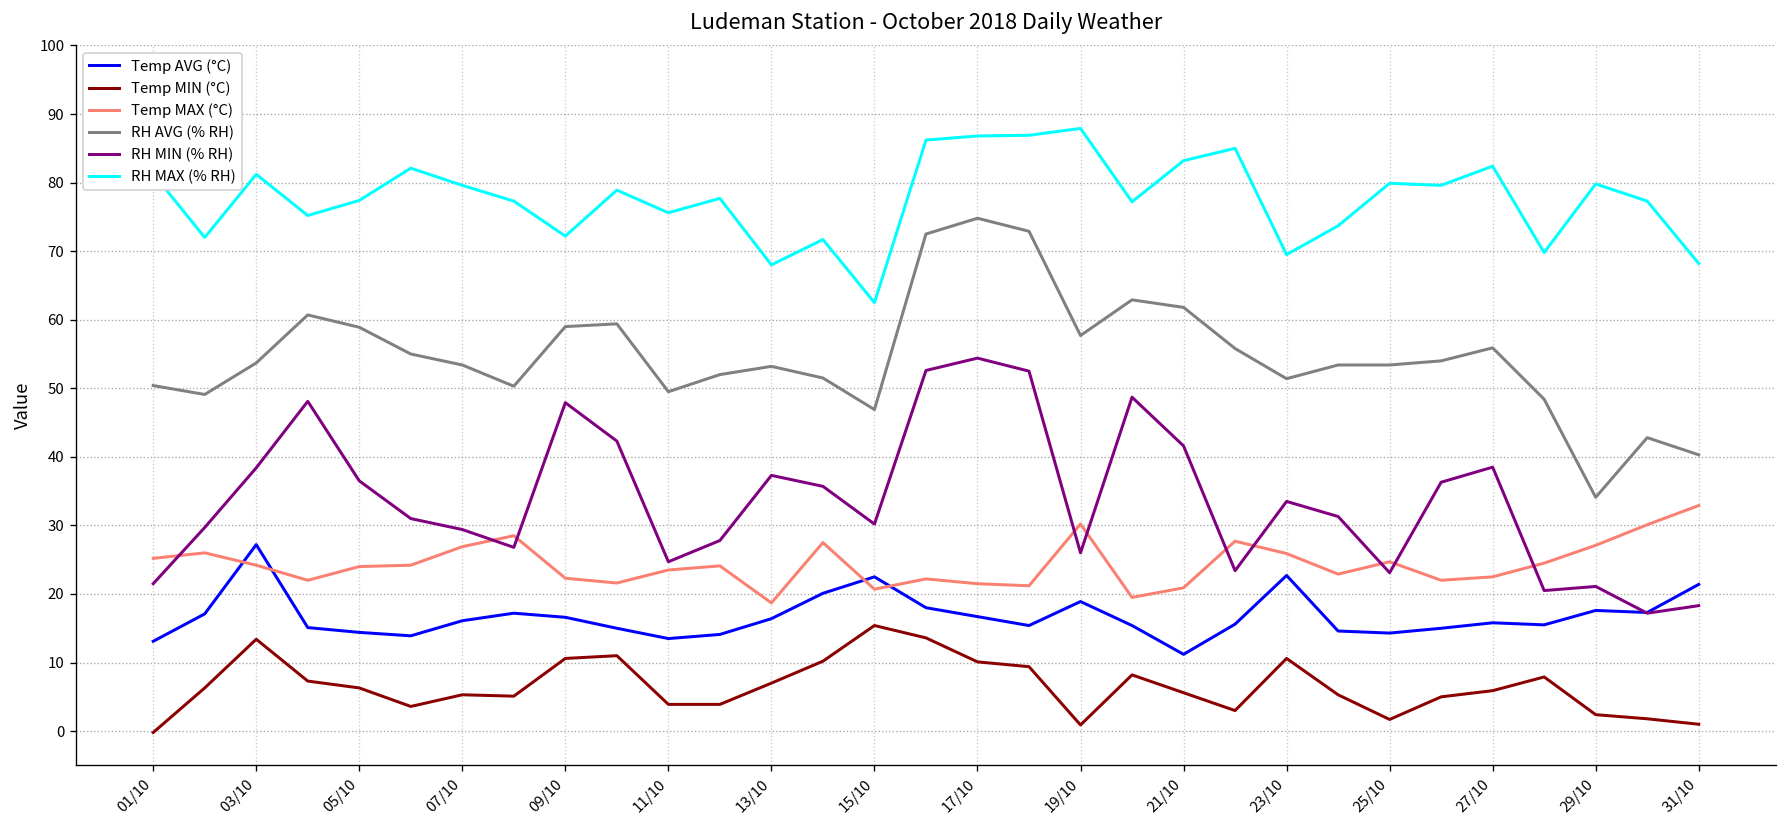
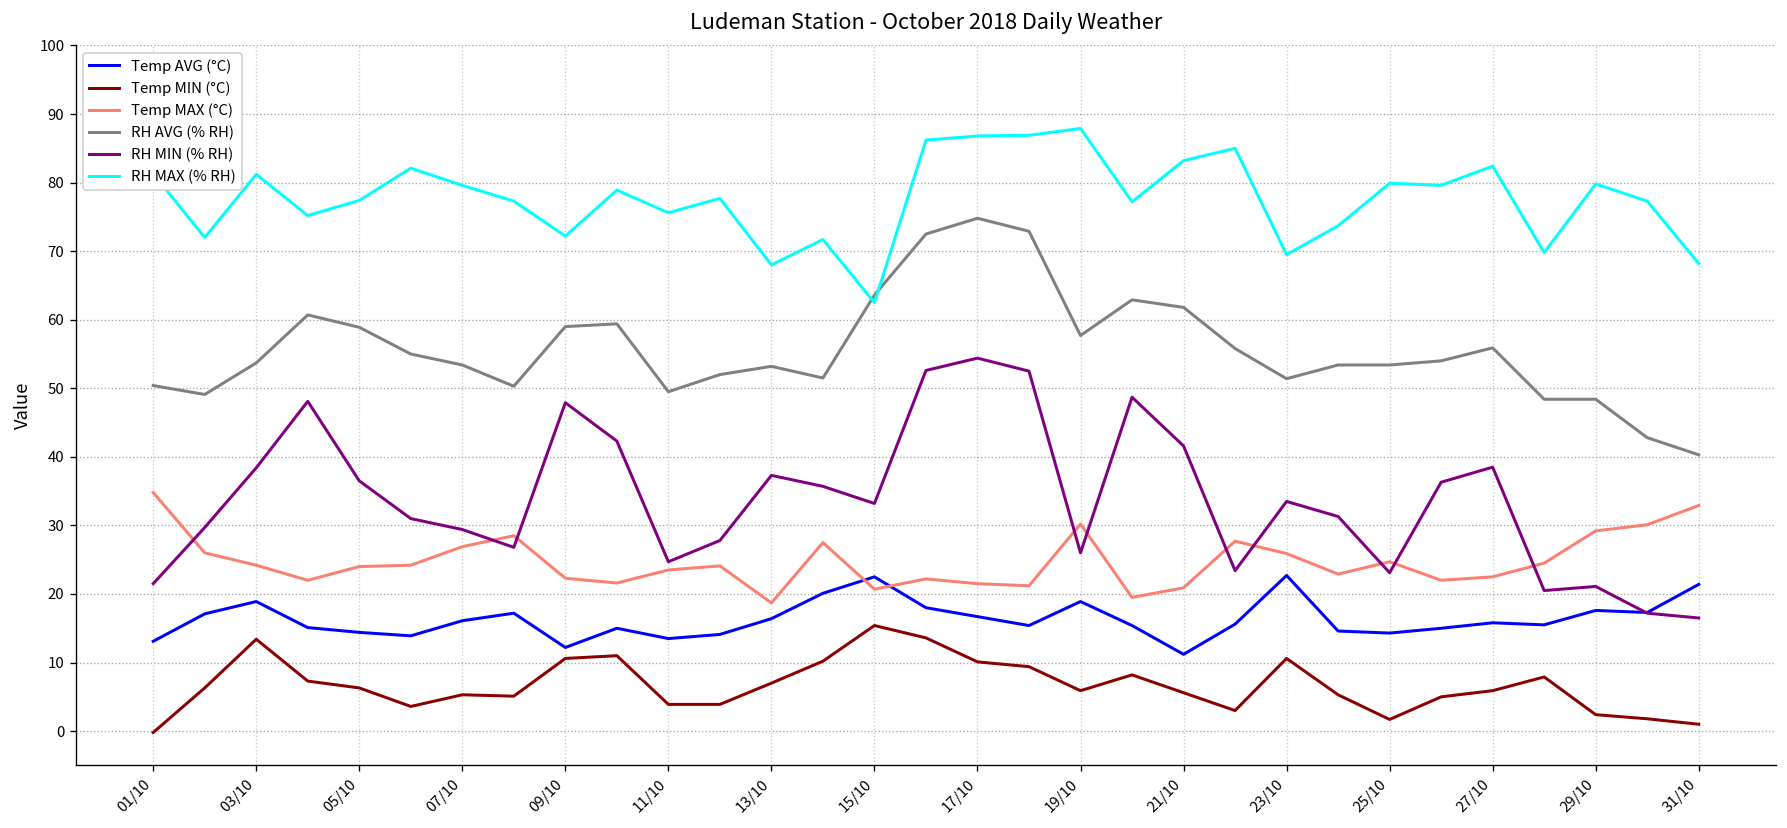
Temp MAX (°C), 01/10: 25 -> 35
Temp AVG (°C), 03/10: 27 -> 19
Temp AVG (°C), 09/10: 17 -> 12
RH AVG (% RH), 15/10: 47 -> 64
RH MIN (% RH), 15/10: 30 -> 33
Temp MIN (°C), 19/10: 1 -> 6
Temp MAX (°C), 29/10: 27 -> 29
RH AVG (% RH), 29/10: 34 -> 48
RH MIN (% RH), 31/10: 18 -> 17
